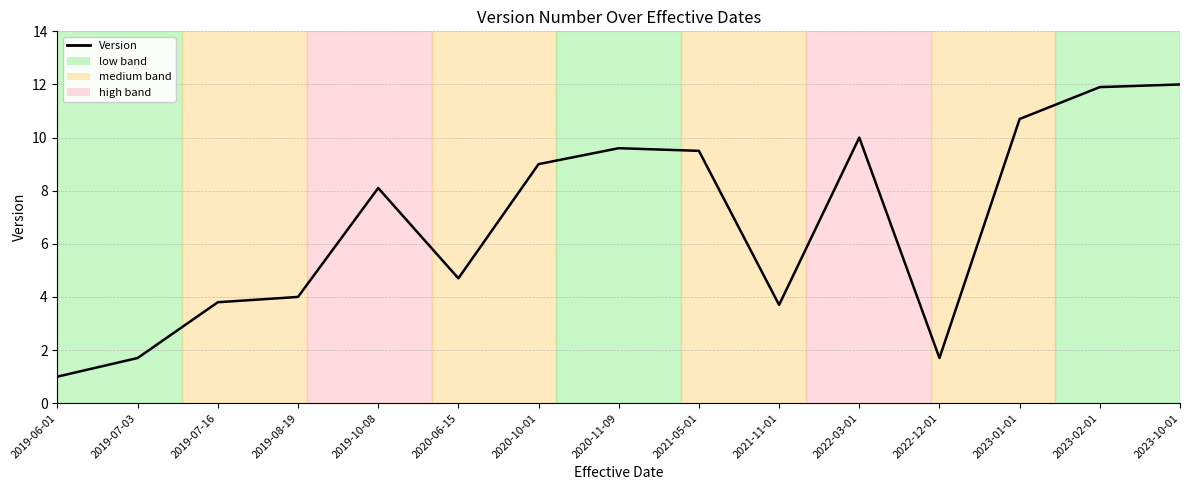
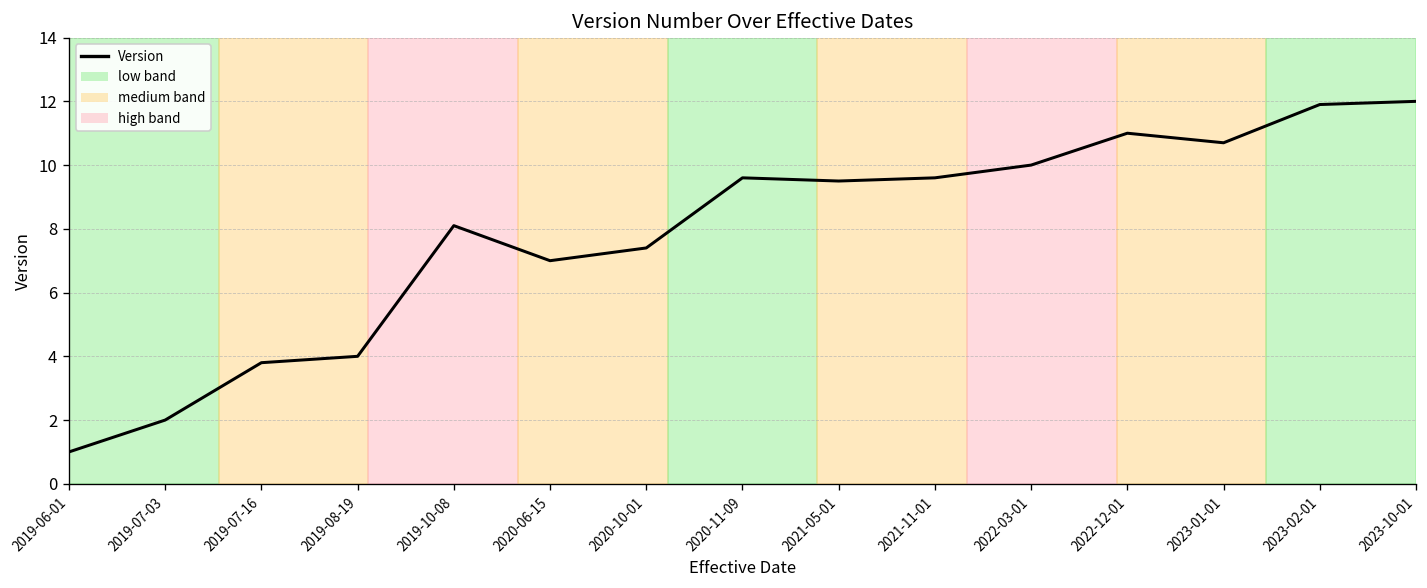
2019-07-03: 1.7 -> 2.0
2020-06-15: 4.7 -> 7.0
2020-10-01: 9.0 -> 7.4
2021-11-01: 3.7 -> 9.6
2022-12-01: 1.7 -> 11.0
